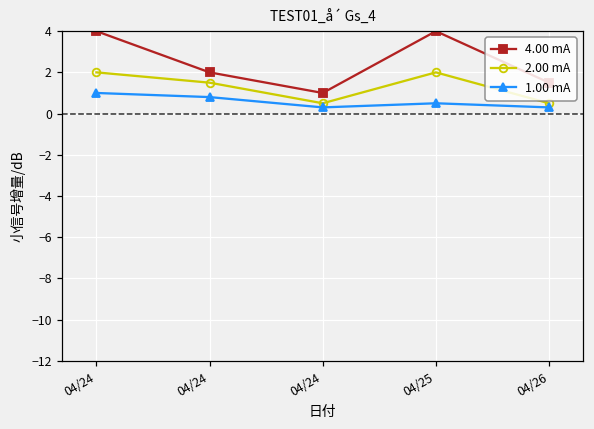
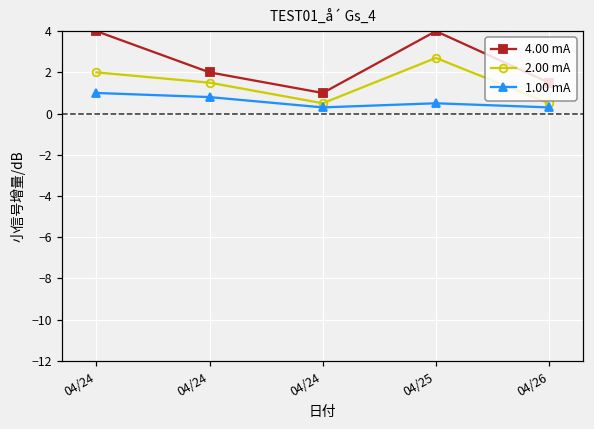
2.00 mA, 04/25: 2.0 -> 2.7
